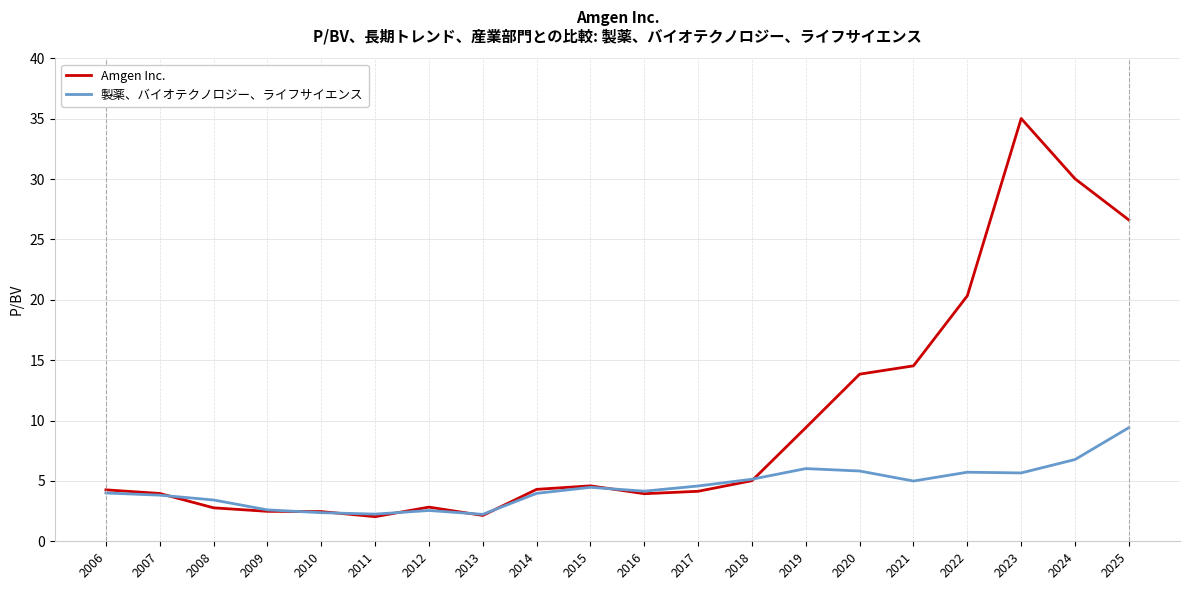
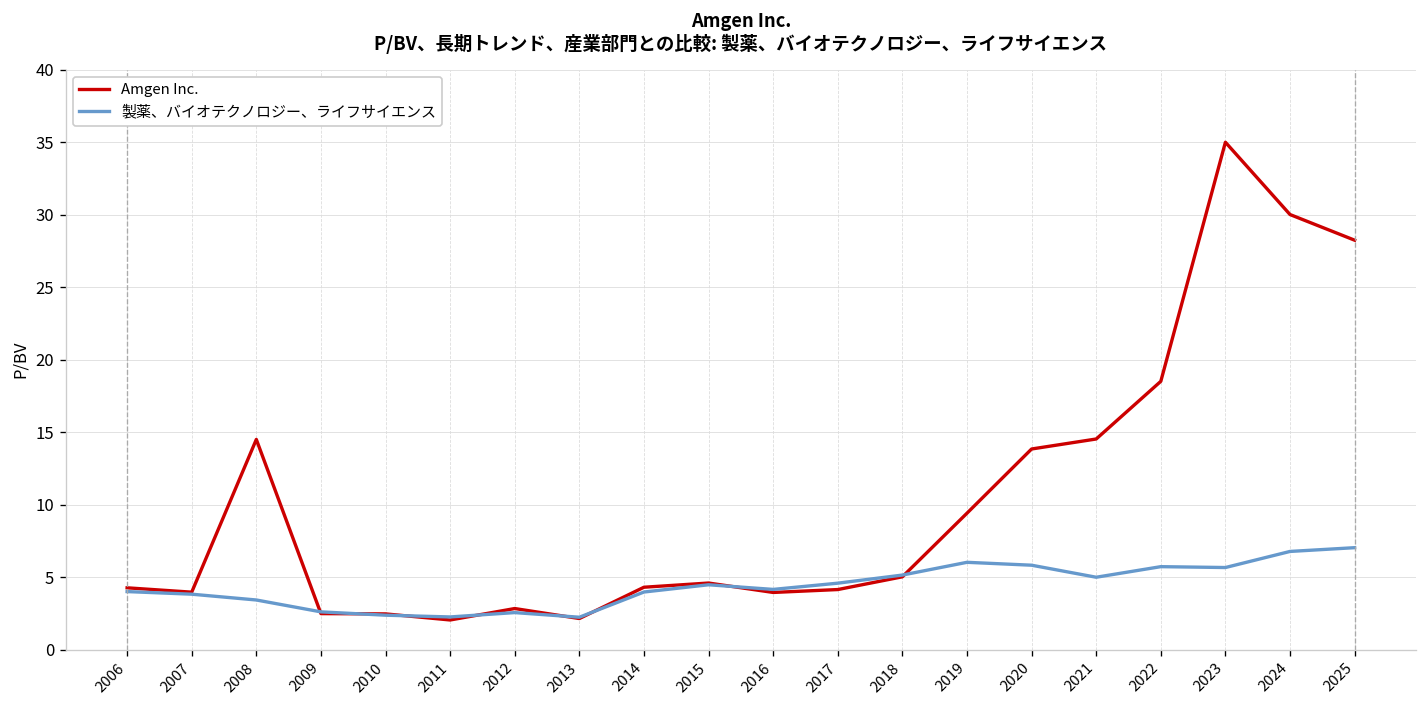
Amgen Inc., 2008: 2.8 -> 14.5
Amgen Inc., 2022: 20.3 -> 18.5
Amgen Inc., 2025: 26.6 -> 28.3
製薬、バイオテクノロジー、ライフサイエンス, 2025: 9.4 -> 7.0
